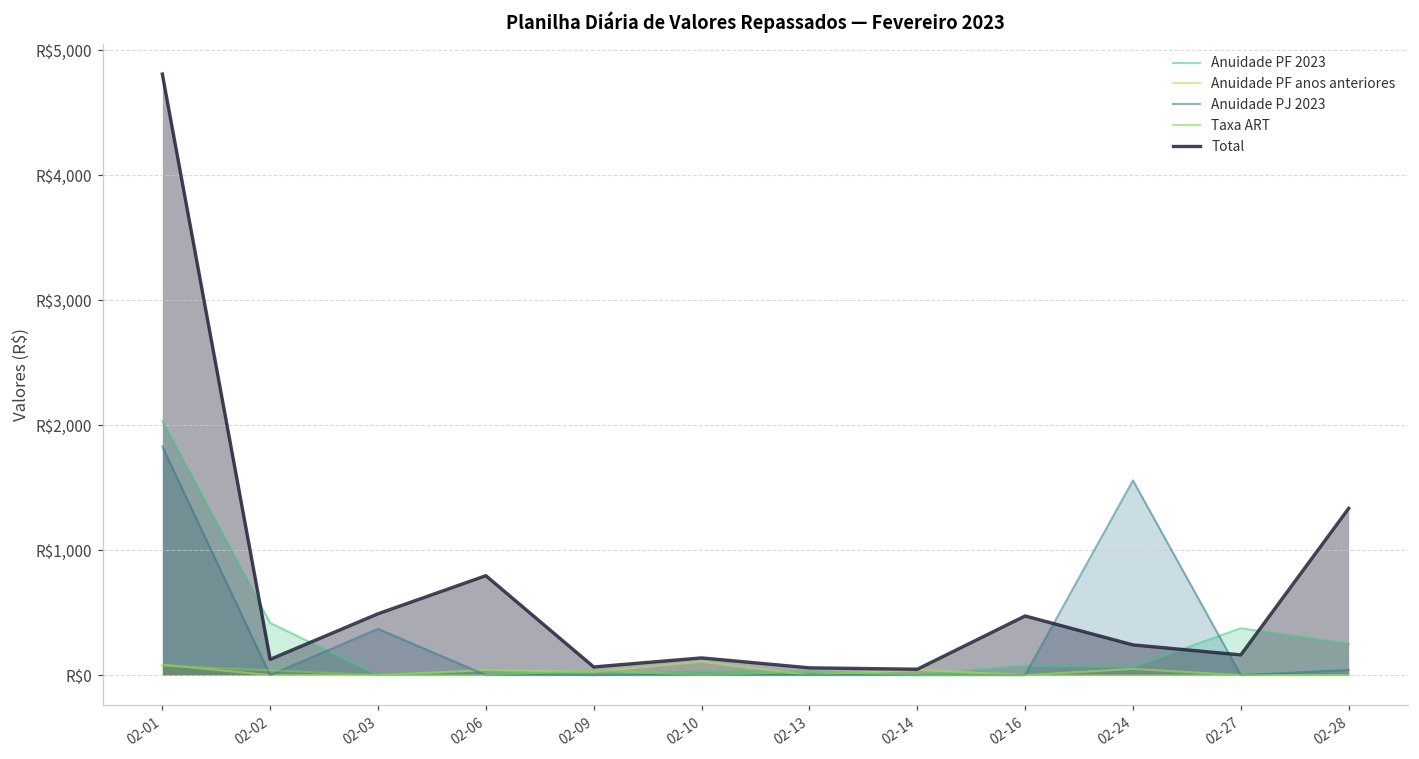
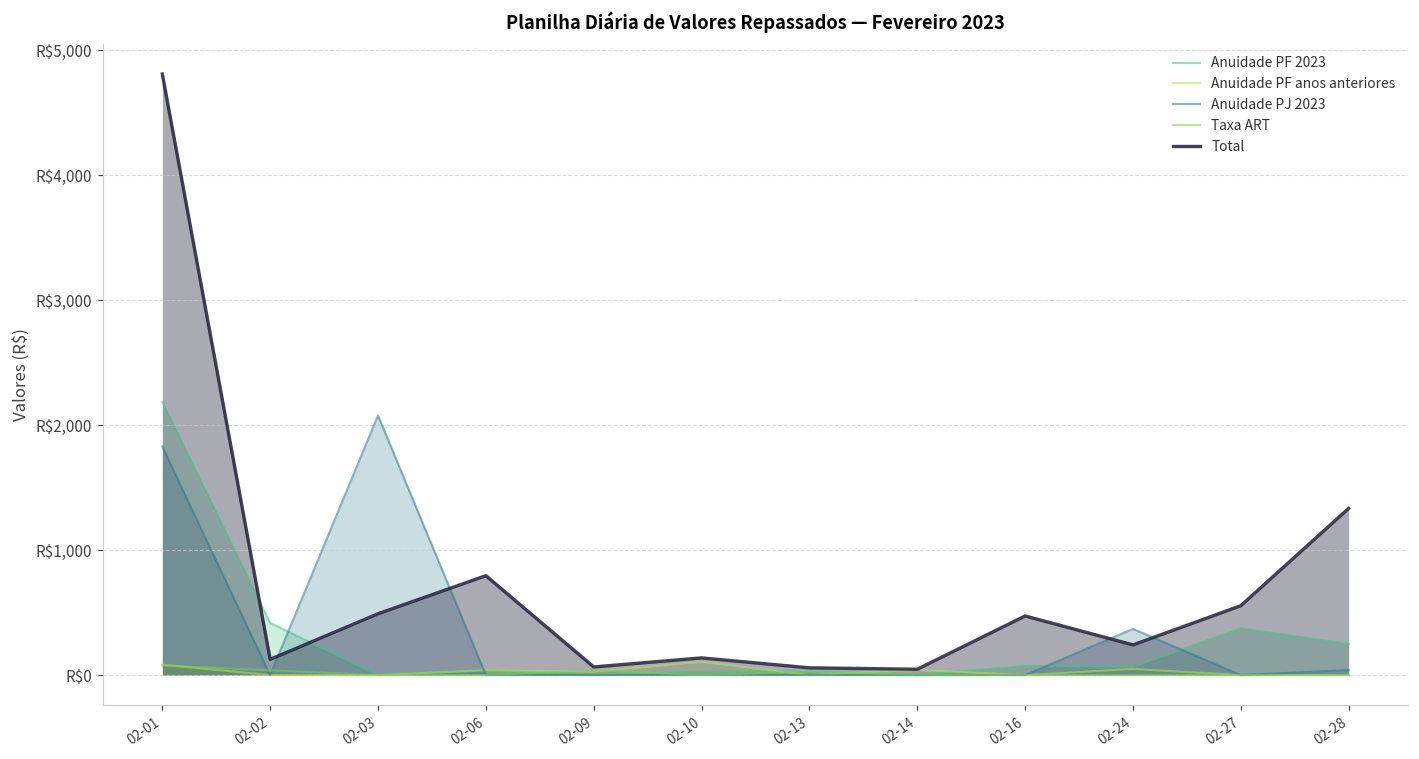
Anuidade PF 2023, 02-01: R$2,030 -> R$2,190
Anuidade PJ 2023, 02-03: R$370 -> R$2,080
Anuidade PJ 2023, 02-24: R$1,560 -> R$370
Total, 02-27: R$160 -> R$560
